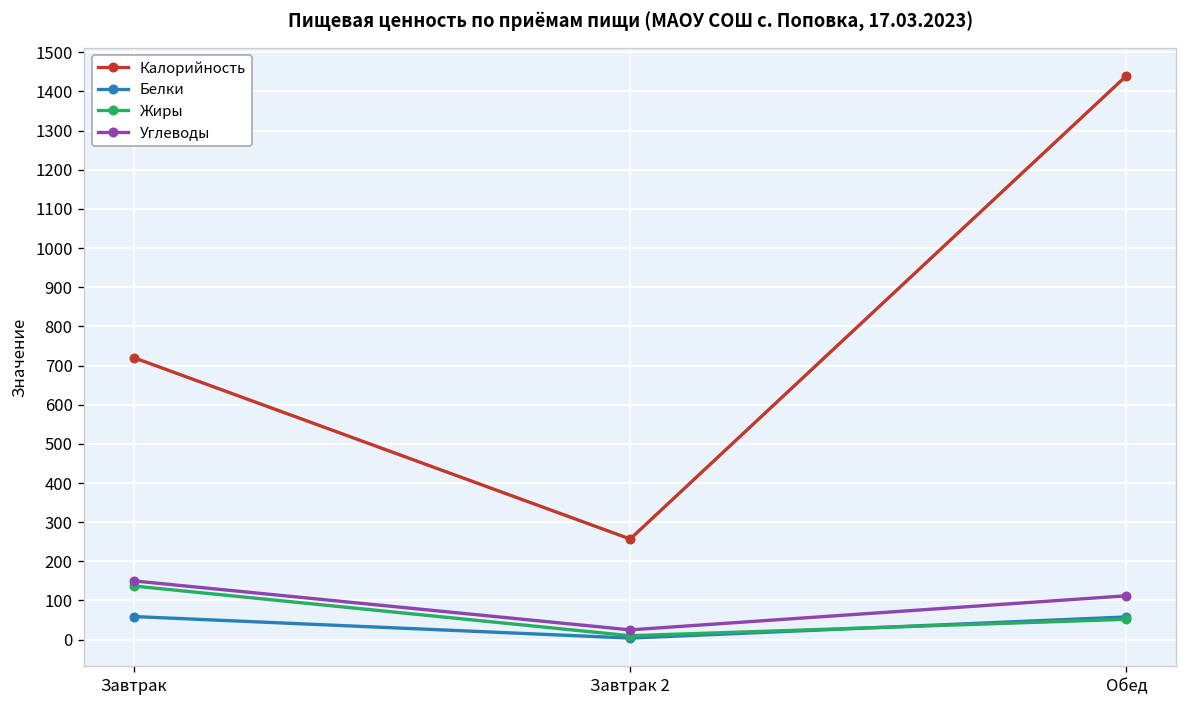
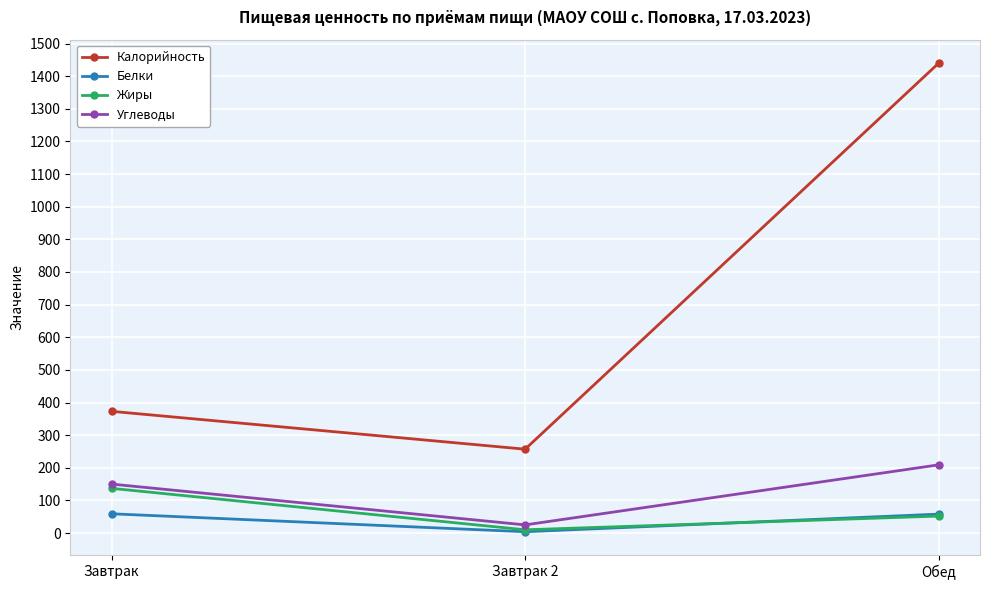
Калорийность, Завтрак: 720 -> 370
Углеводы, Обед: 110 -> 210
